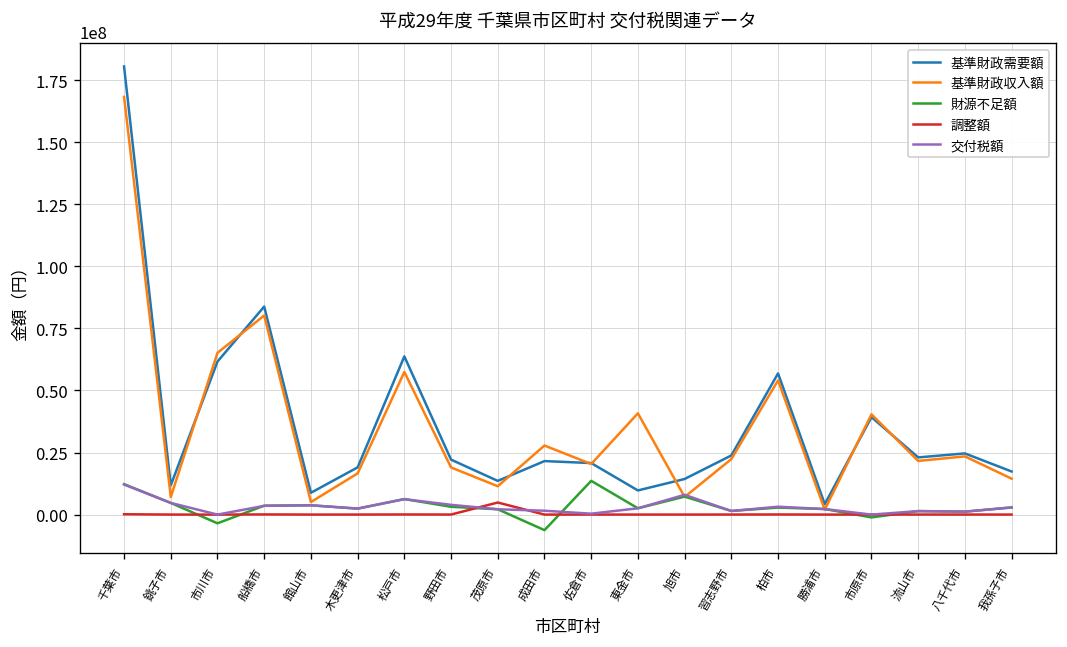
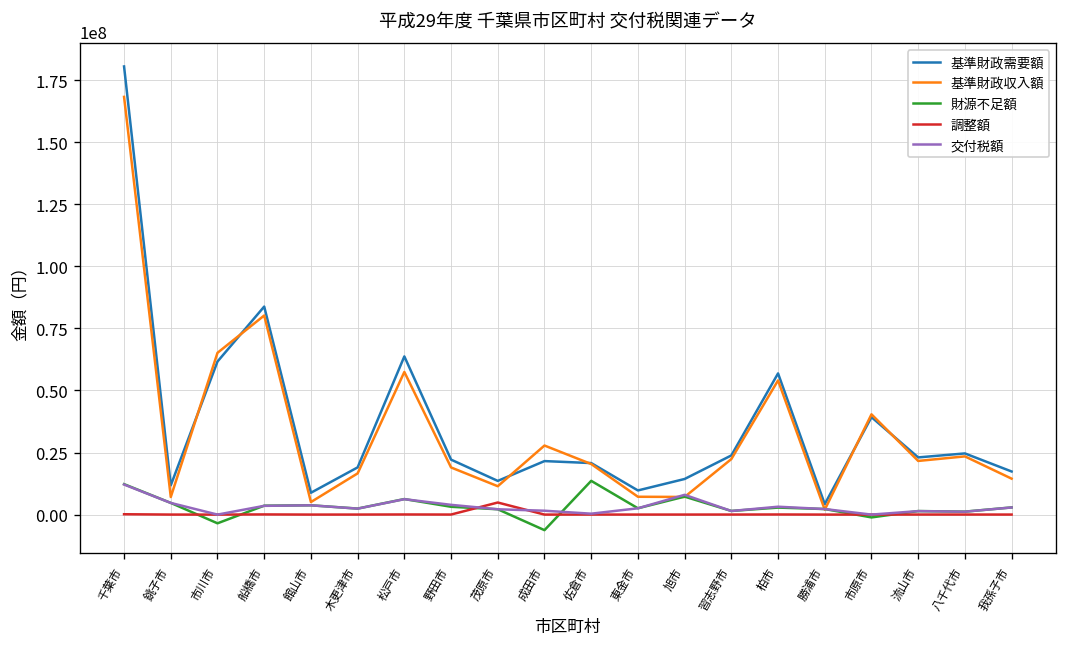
基準財政収入額, 東金市: 41000000 -> 7000000
